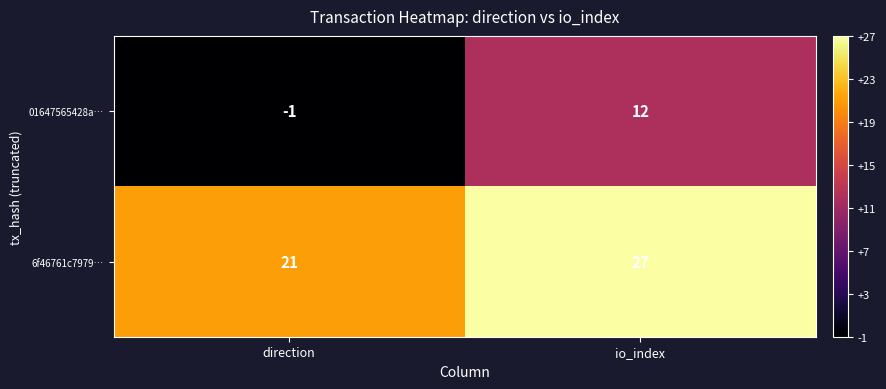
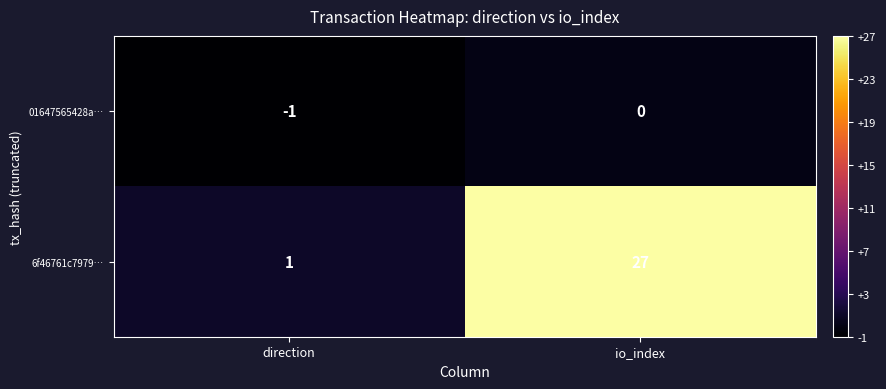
01647565428a…, io_index: 12 -> 0
6f46761c7979…, direction: 21 -> 1
